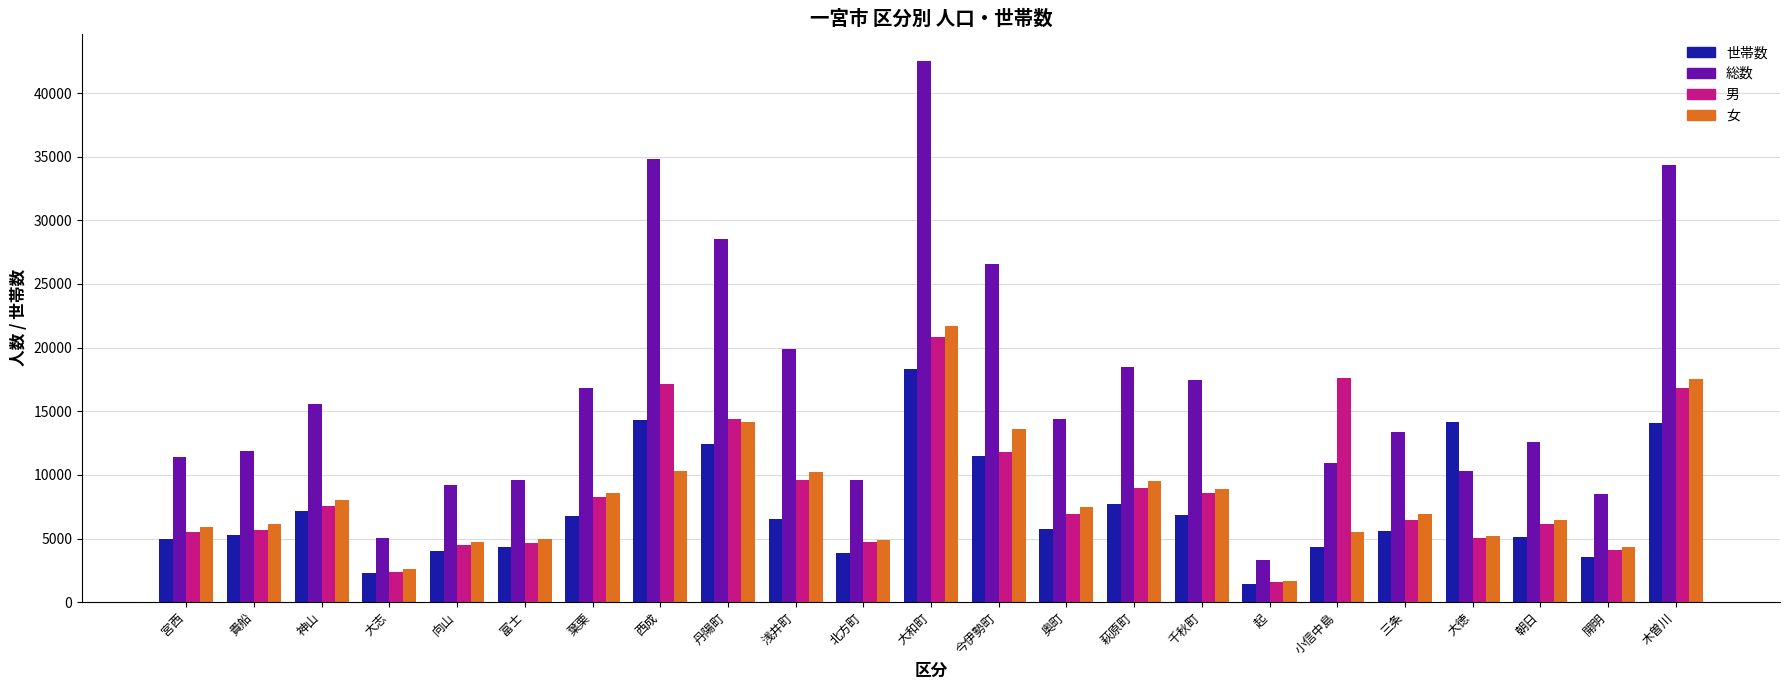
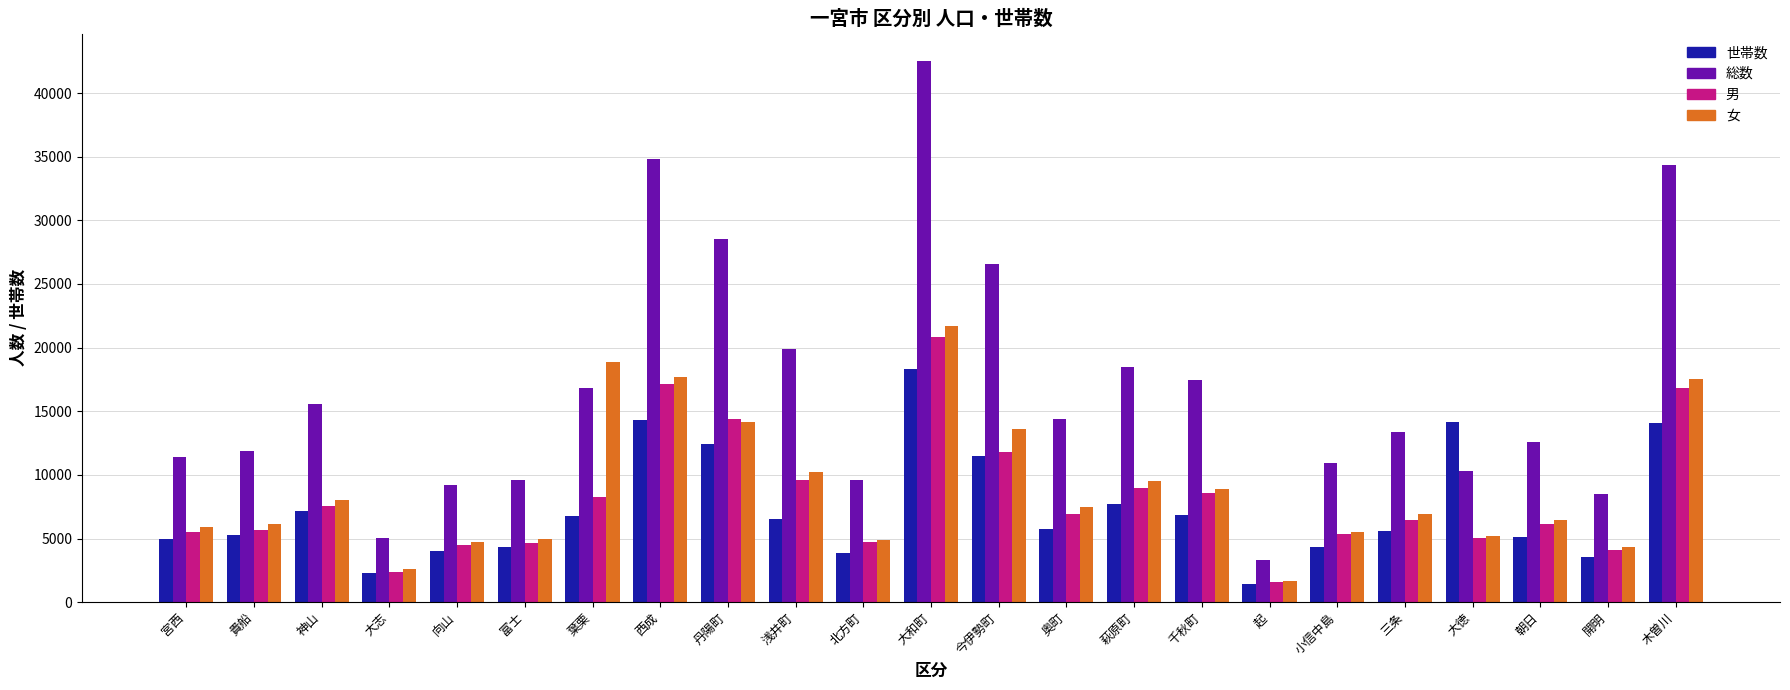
女, 葉栗: 8600 -> 18800
女, 西成: 10300 -> 17700
男, 小信中島: 17600 -> 5400
